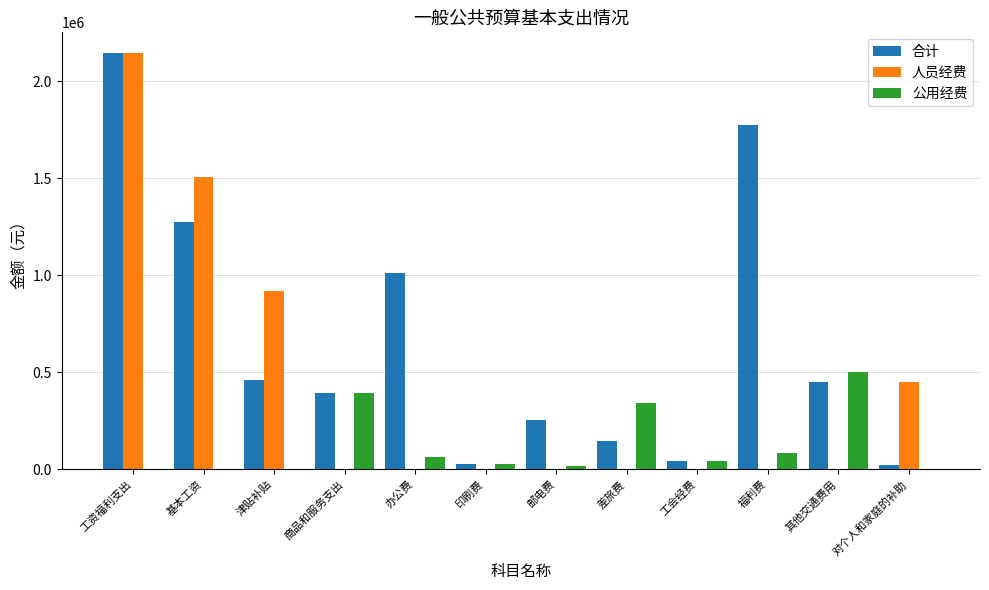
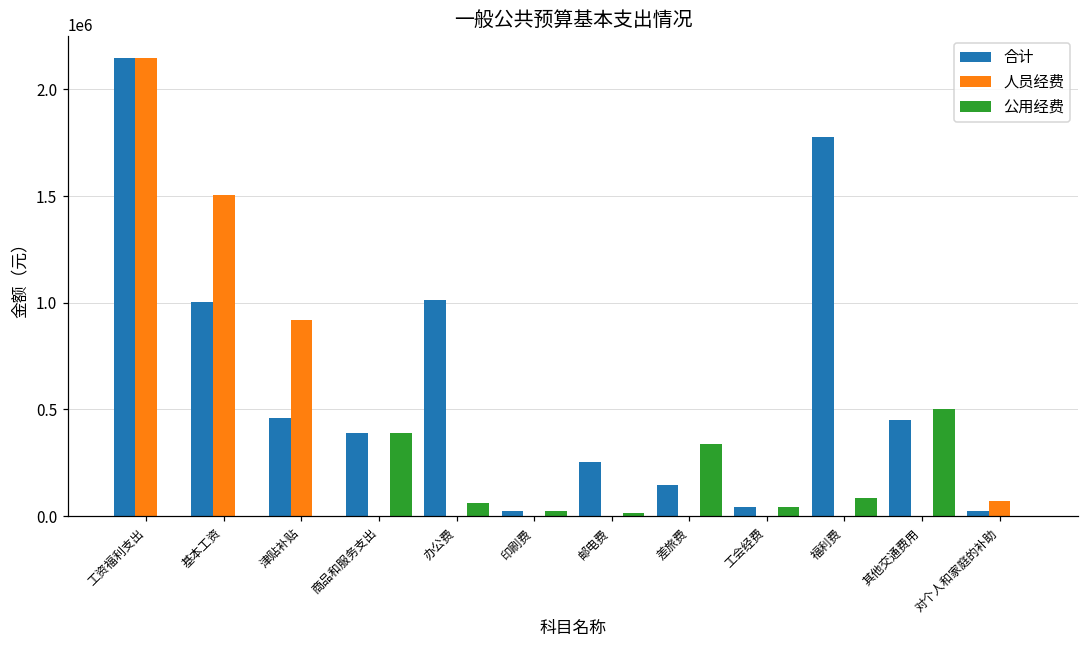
合计, 基本工资: 1270000 -> 1000000
人员经费, 对个人和家庭的补助: 450000 -> 70000
